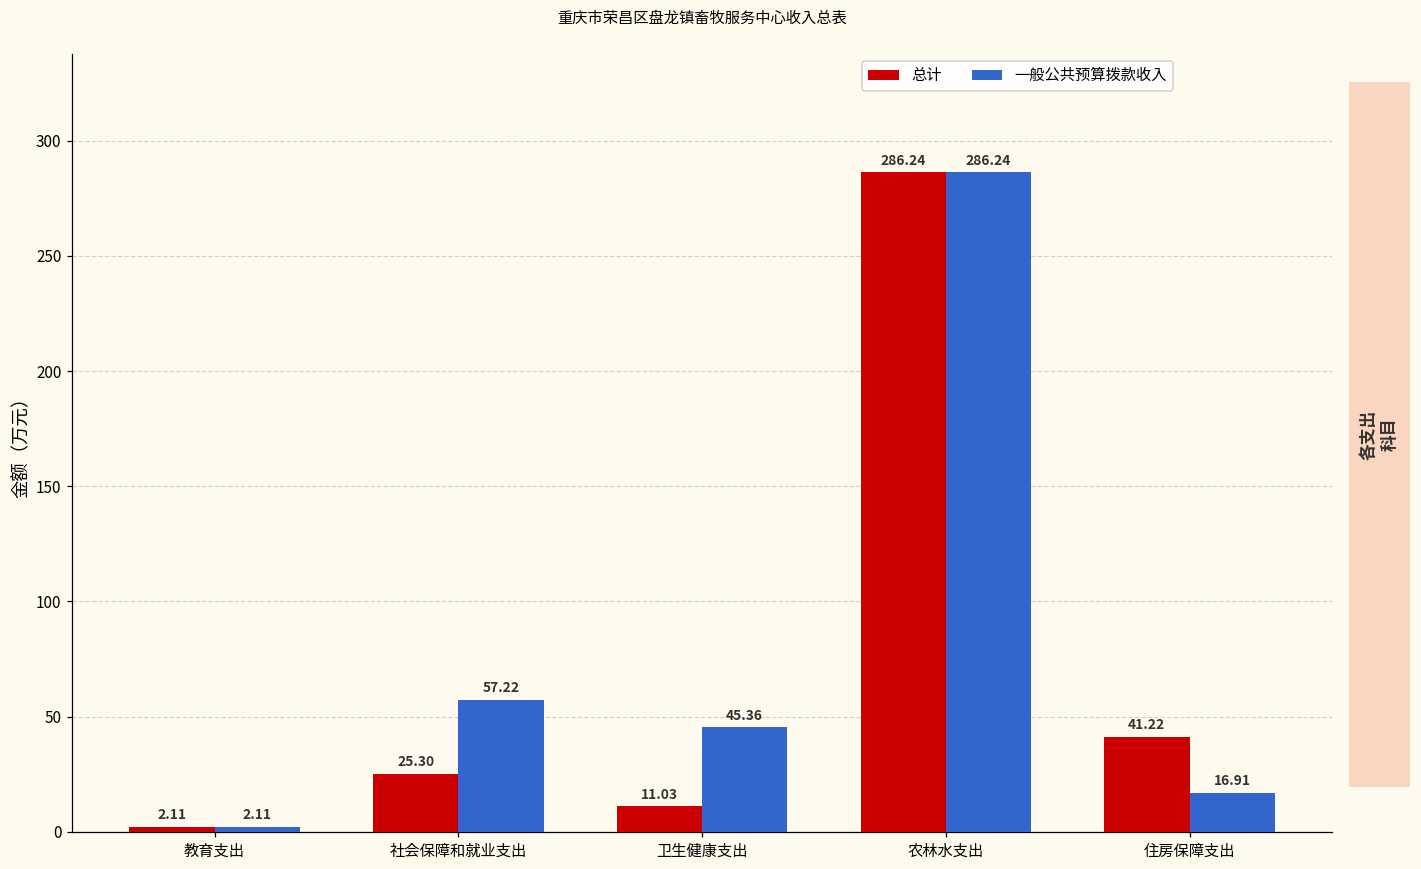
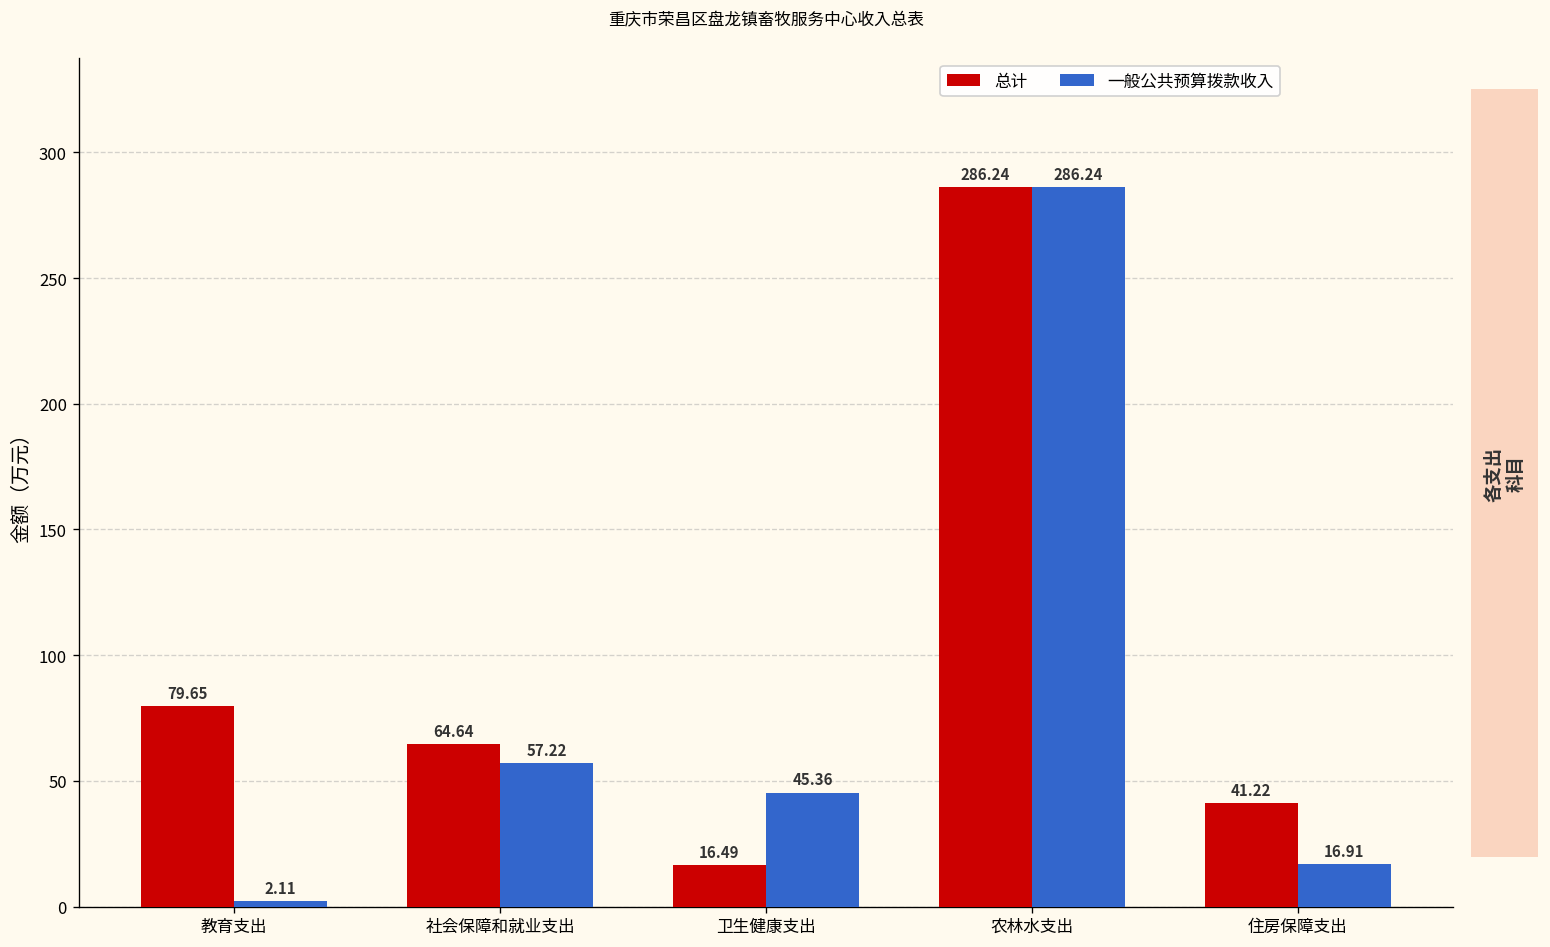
总计, 教育支出: 2.11 -> 79.65
总计, 社会保障和就业支出: 25.30 -> 64.64
总计, 卫生健康支出: 11.03 -> 16.49
